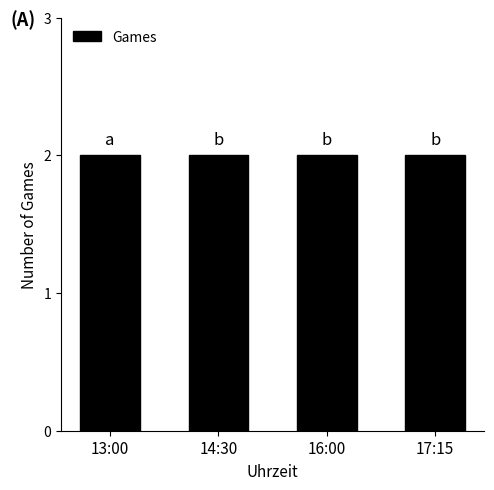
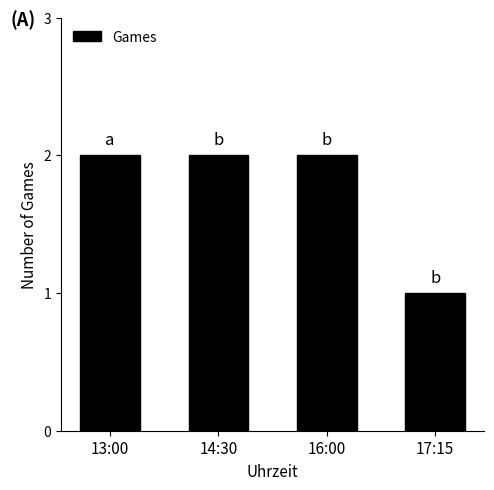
17:15: 2 -> 1
